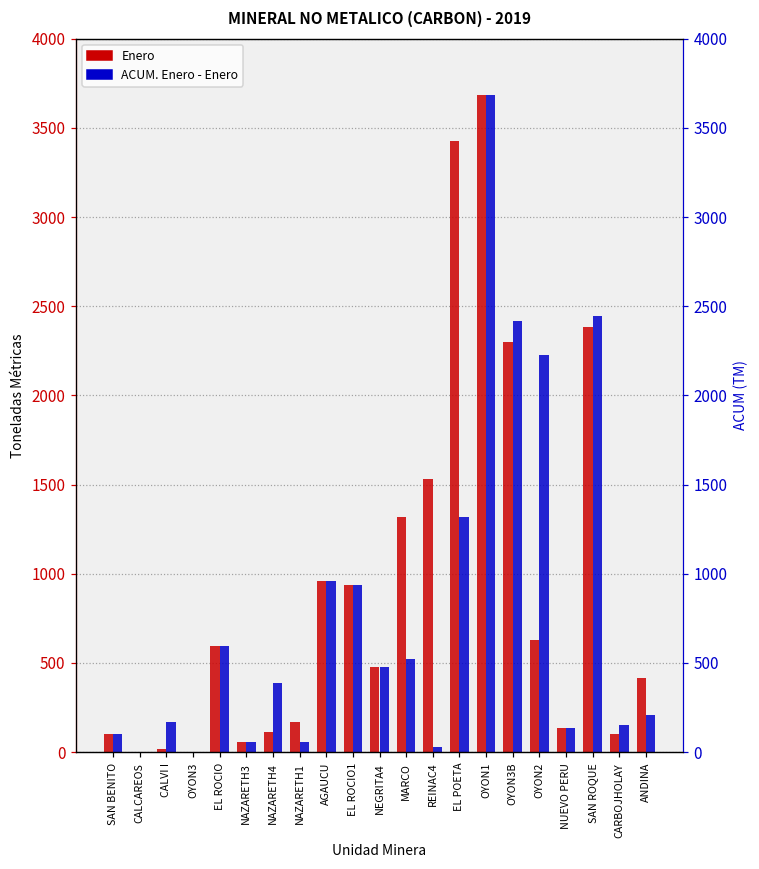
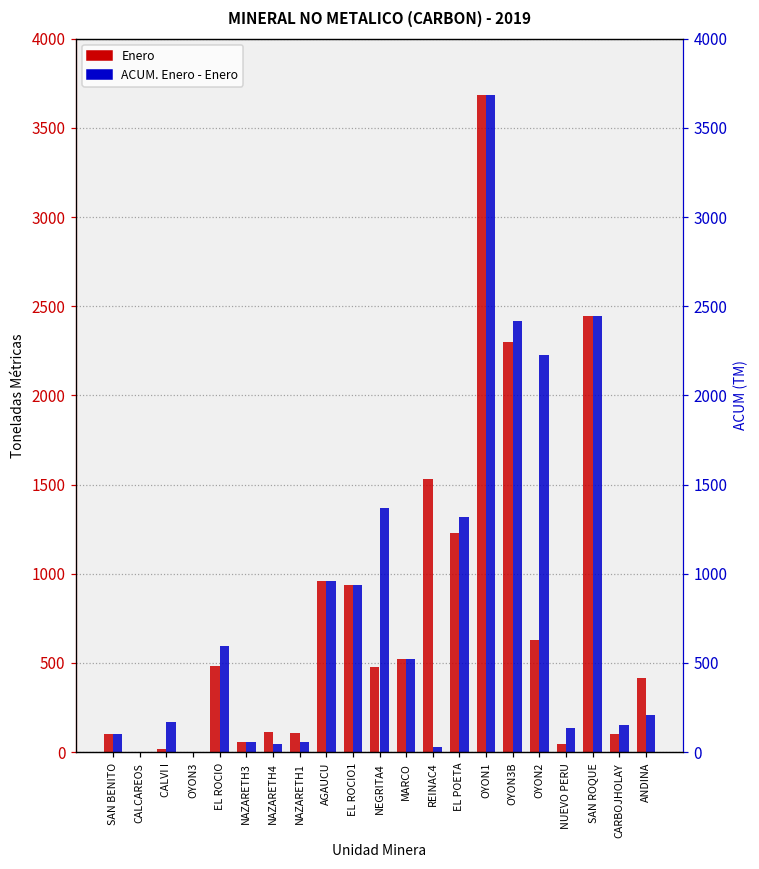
Enero, EL ROCIO: 600 -> 480
ACUM. Enero - Enero, NAZARETH4: 390 -> 50
Enero, NAZARETH1: 170 -> 110
ACUM. Enero - Enero, NEGRITA4: 480 -> 1370
Enero, MARCO: 1320 -> 520
Enero, EL POETA: 3430 -> 1230
Enero, NUEVO PERU: 130 -> 50
Enero, SAN ROQUE: 2380 -> 2450
